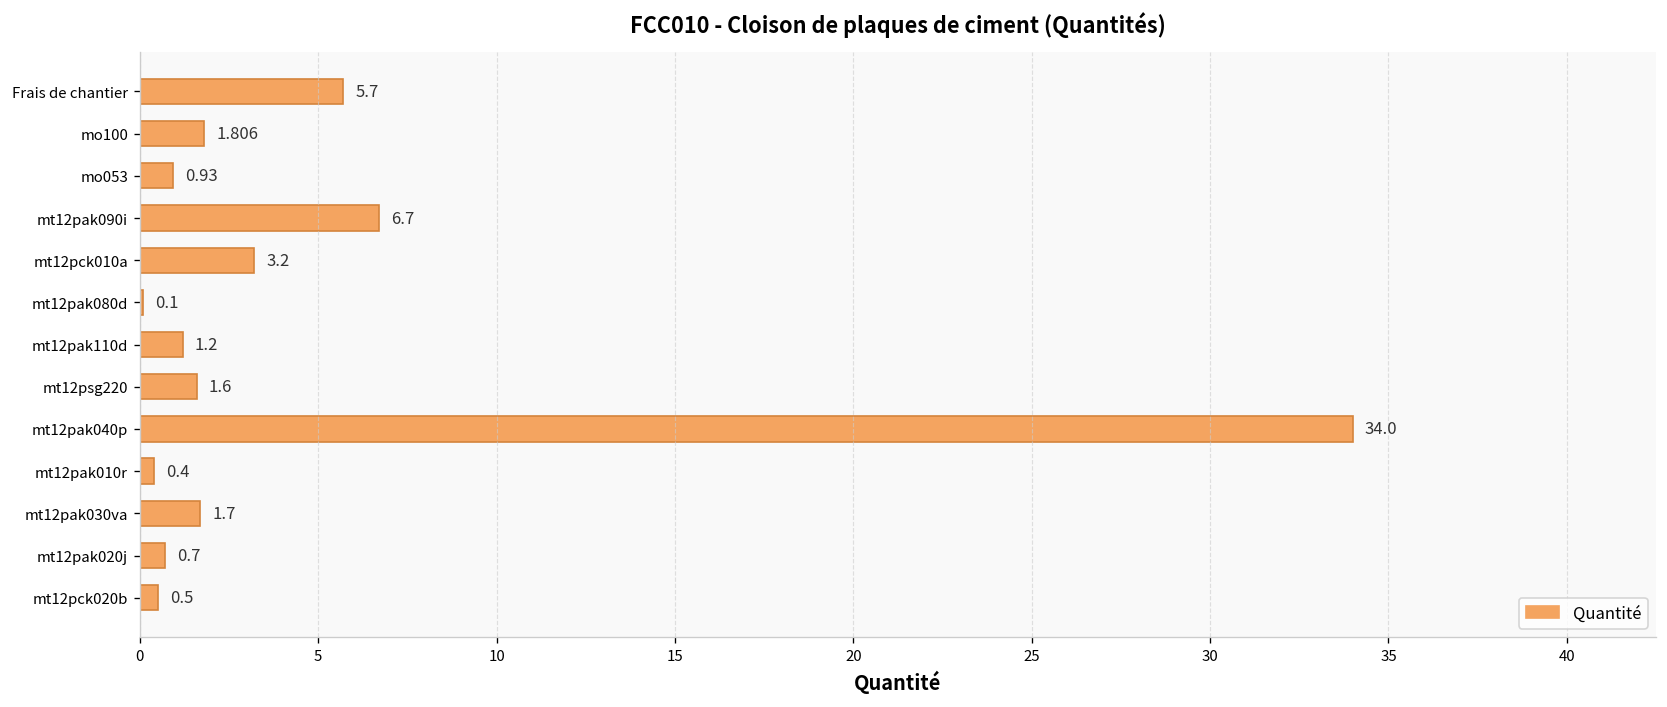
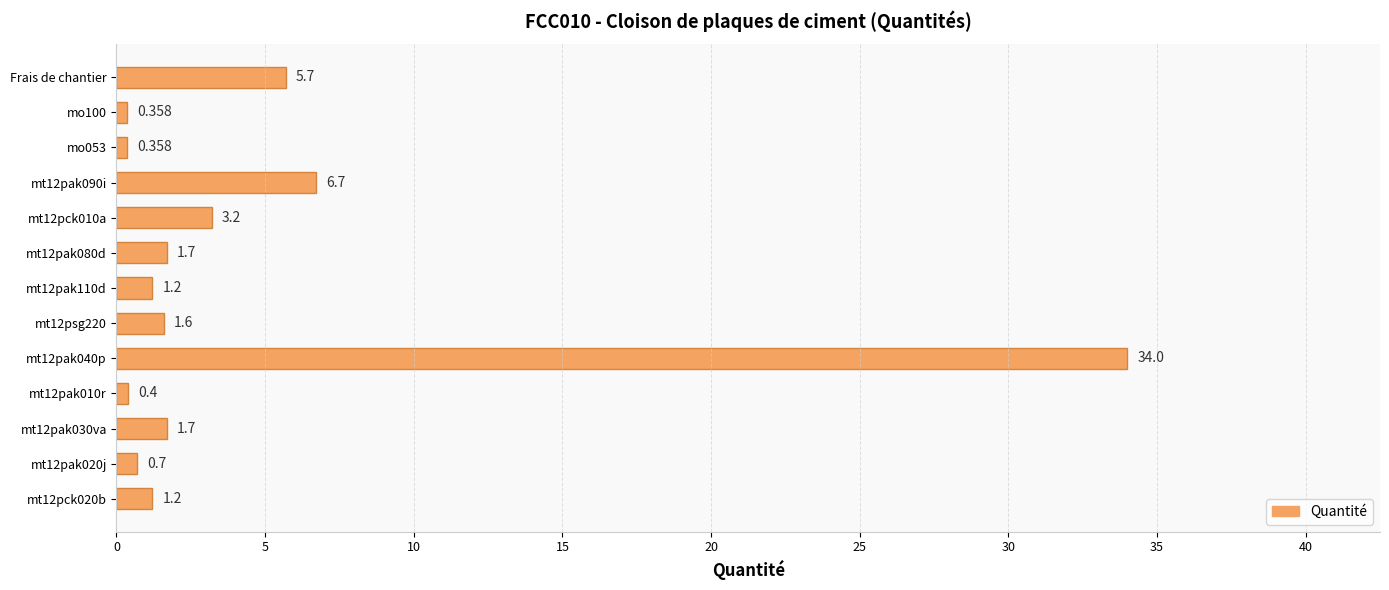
mo100: 1.806 -> 0.358
mo053: 0.93 -> 0.358
mt12pak080d: 0.1 -> 1.7
mt12pck020b: 0.5 -> 1.2
